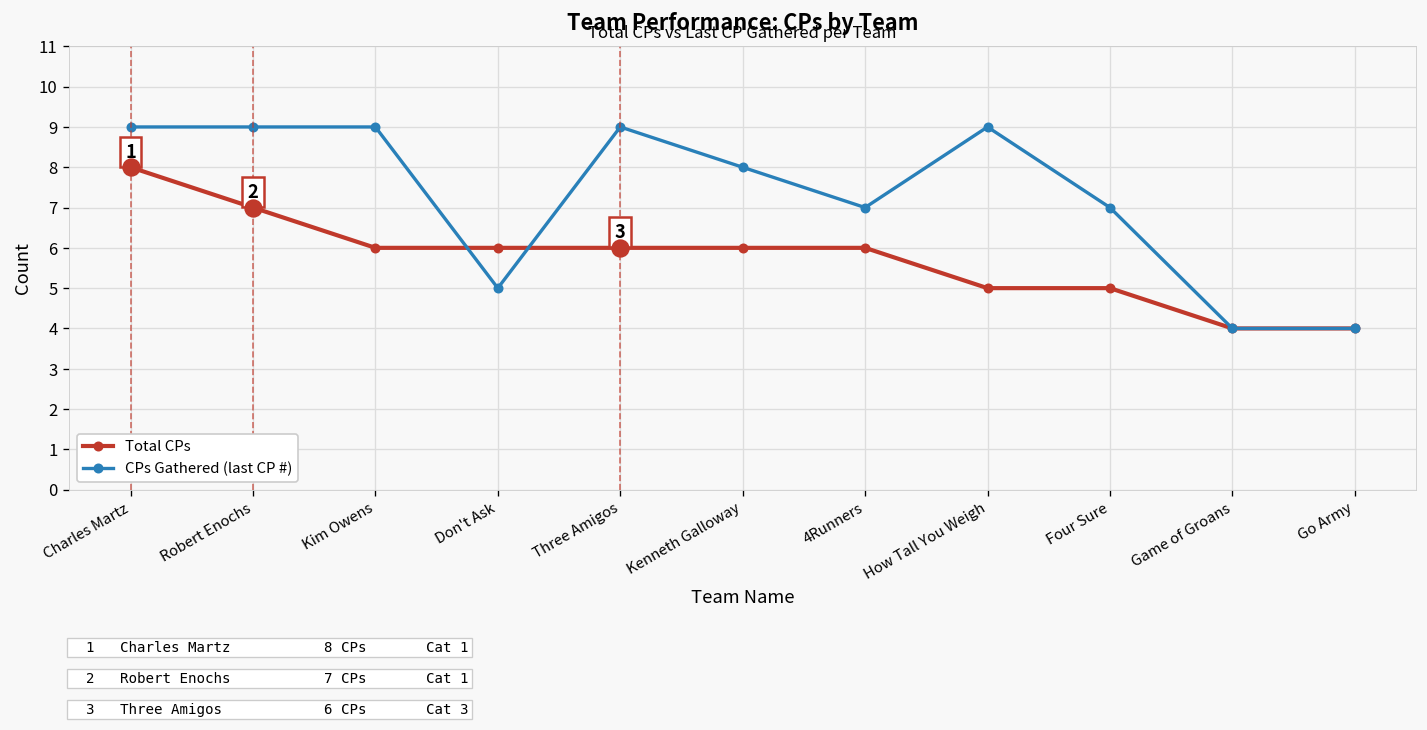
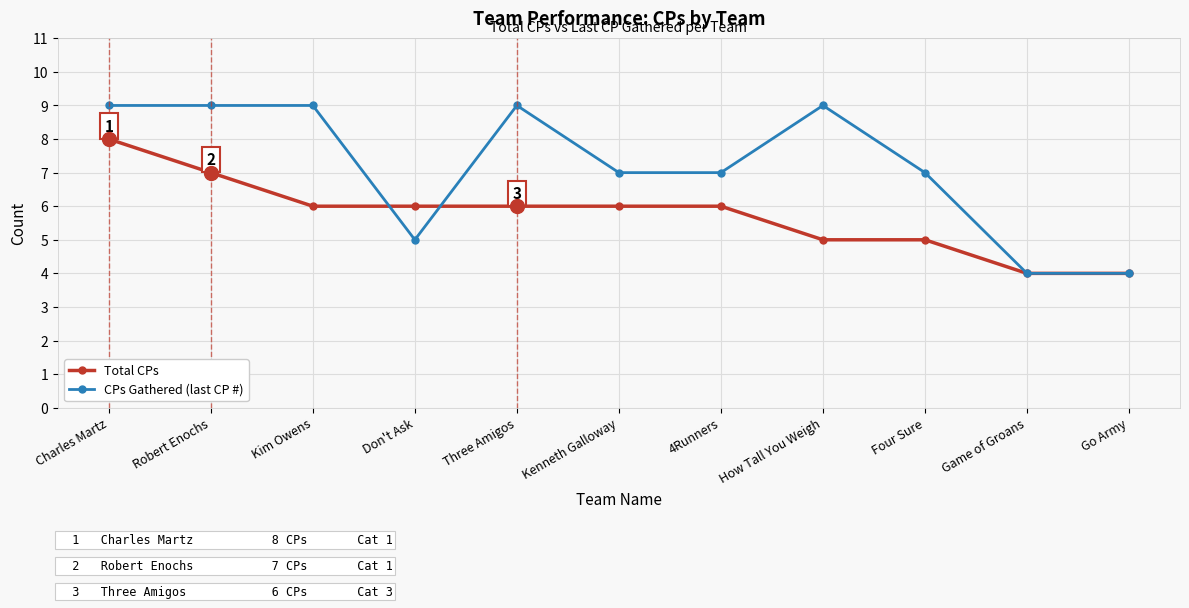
CPs Gathered (last CP #), Kenneth Galloway: 8 -> 7
